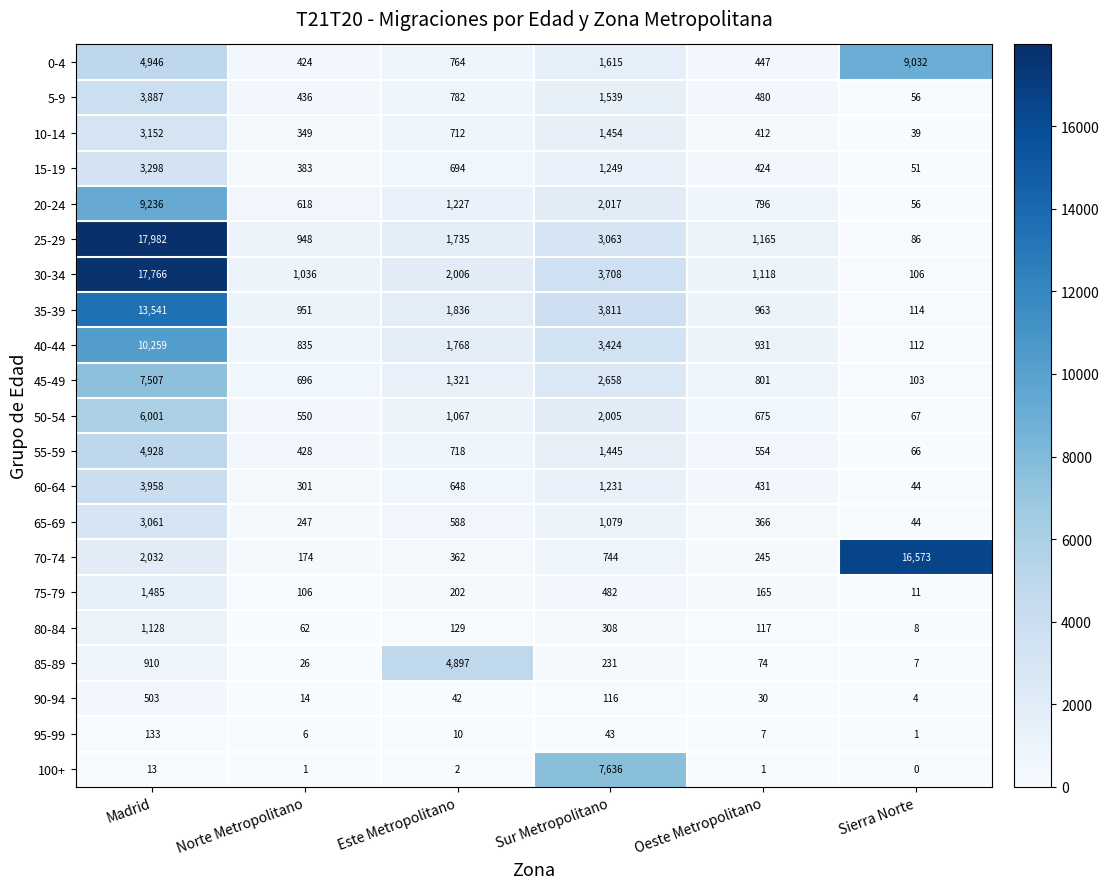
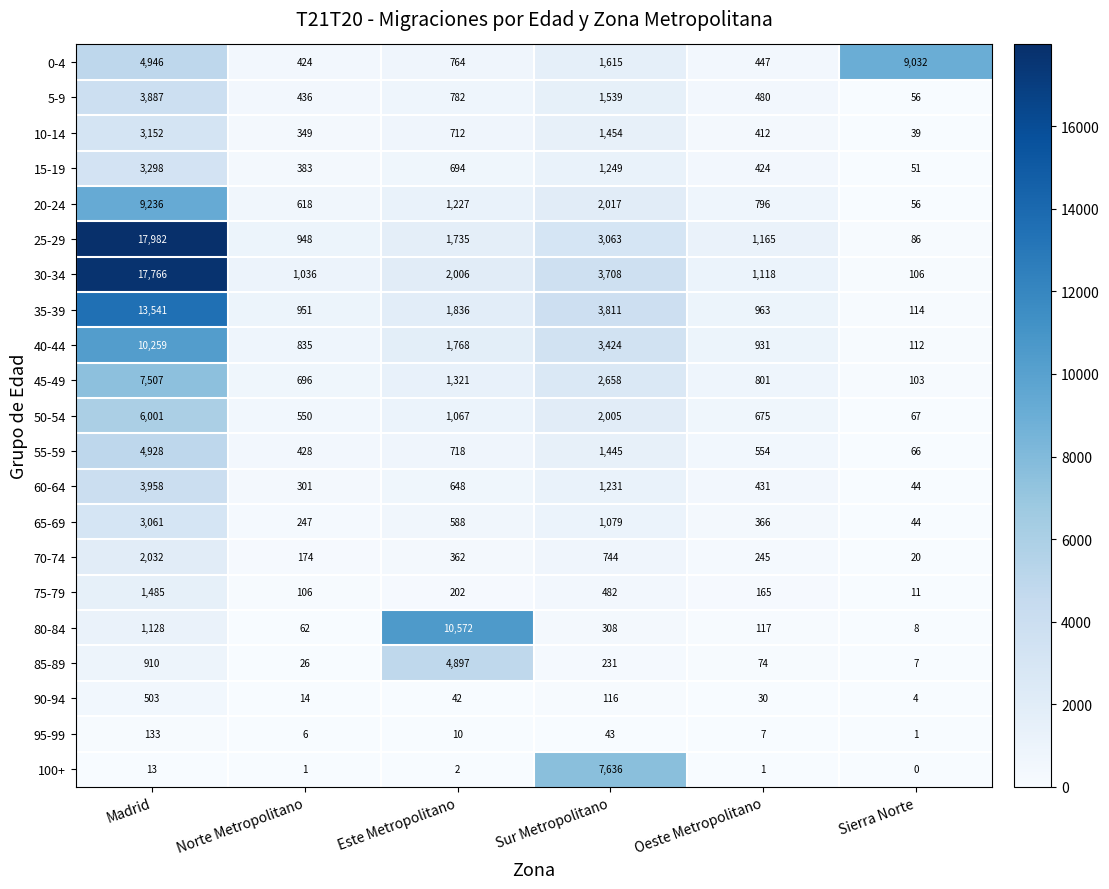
70-74, Sierra Norte: 16,573 -> 20
80-84, Este Metropolitano: 129 -> 10,572
